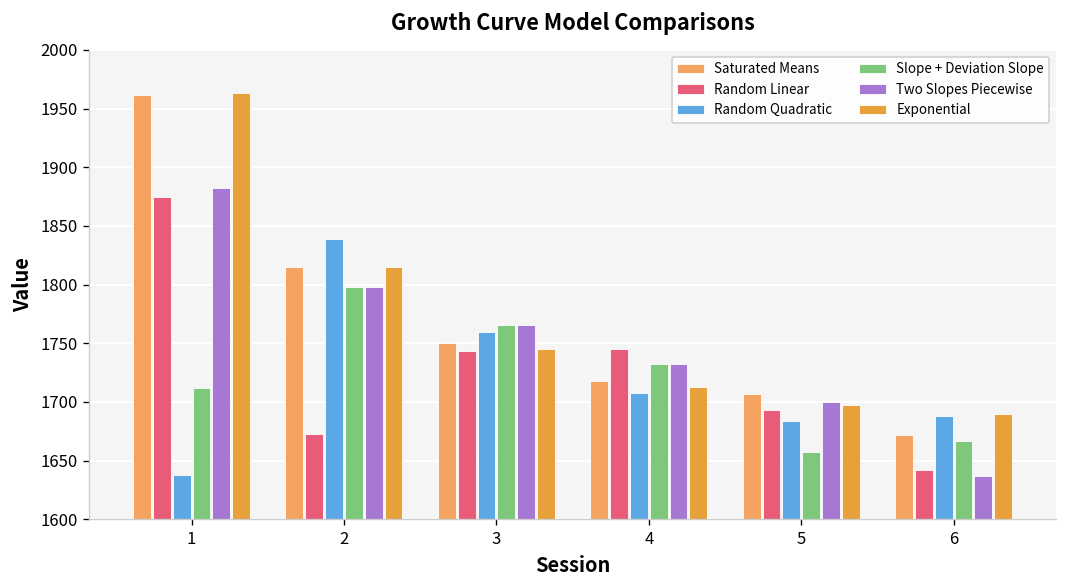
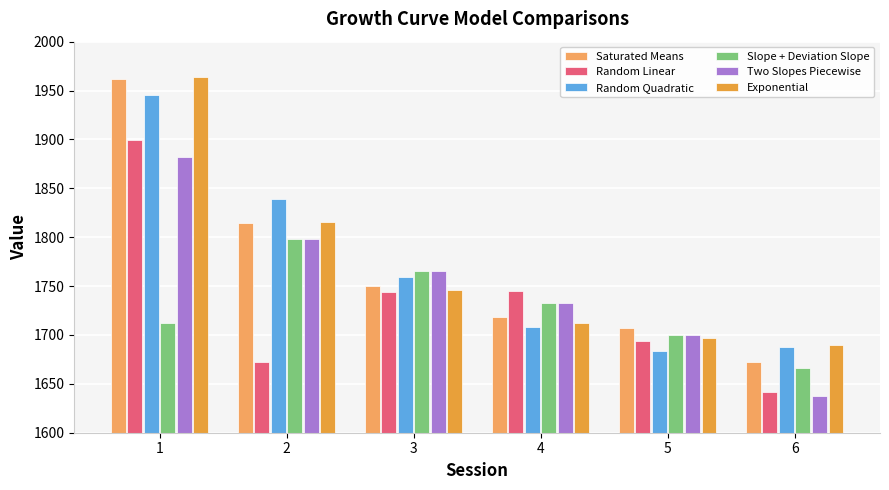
Random Linear, 1: 1870 -> 1900
Random Quadratic, 1: 1640 -> 1950
Slope + Deviation Slope, 5: 1660 -> 1700
